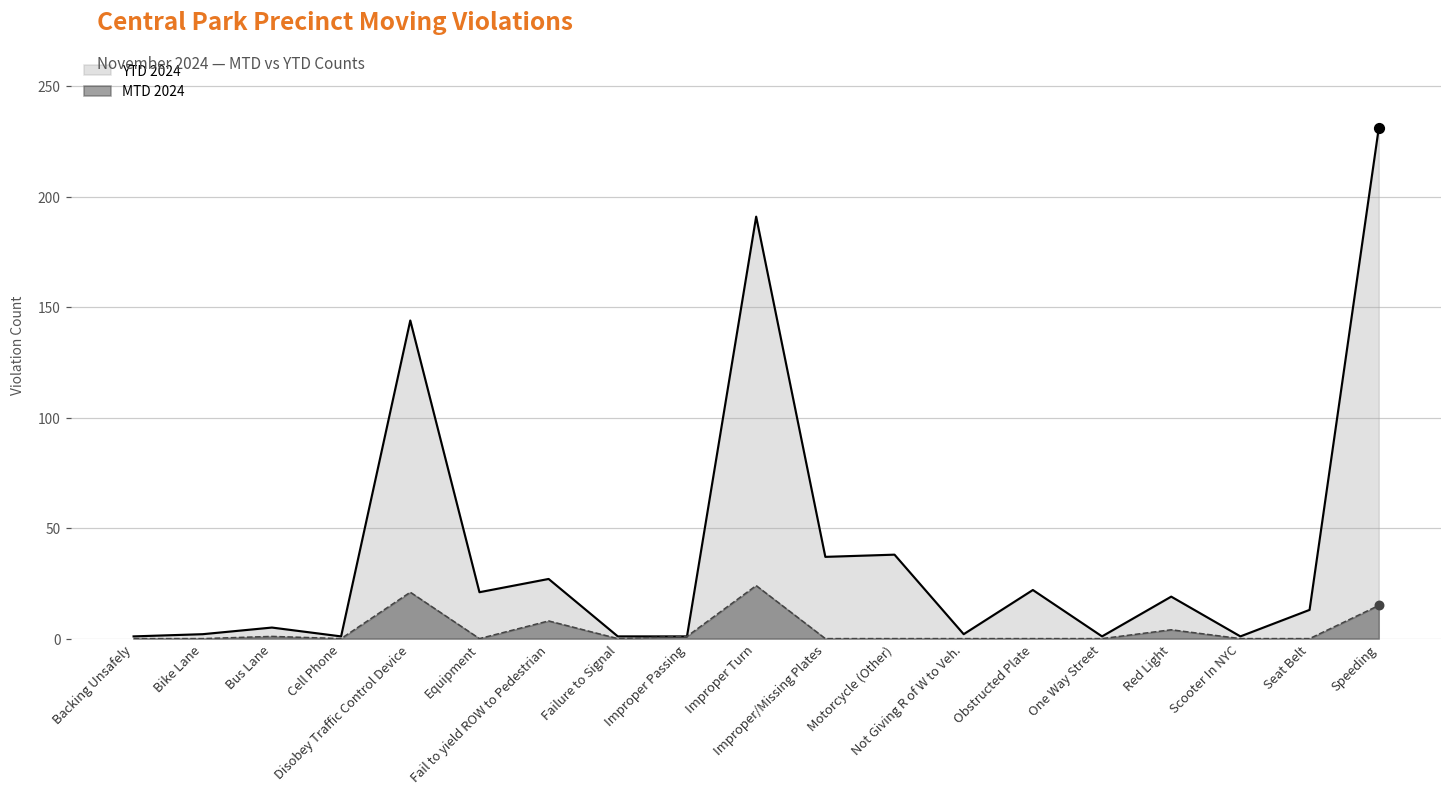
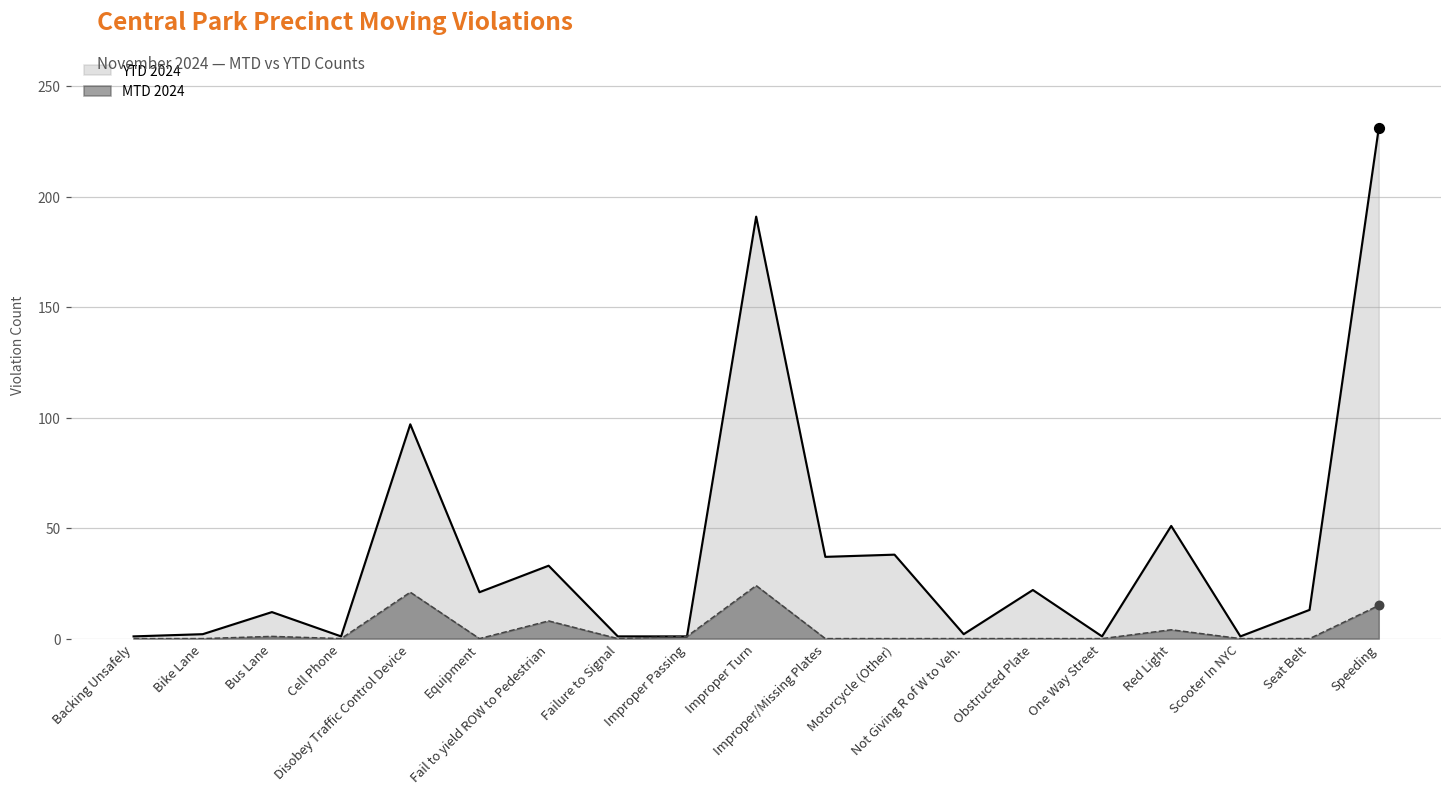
YTD 2024, Bus Lane: 5 -> 12
YTD 2024, Disobey Traffic Control Device: 144 -> 97
YTD 2024, Fail to yield ROW to Pedestrian: 27 -> 33
YTD 2024, Red Light: 19 -> 51
